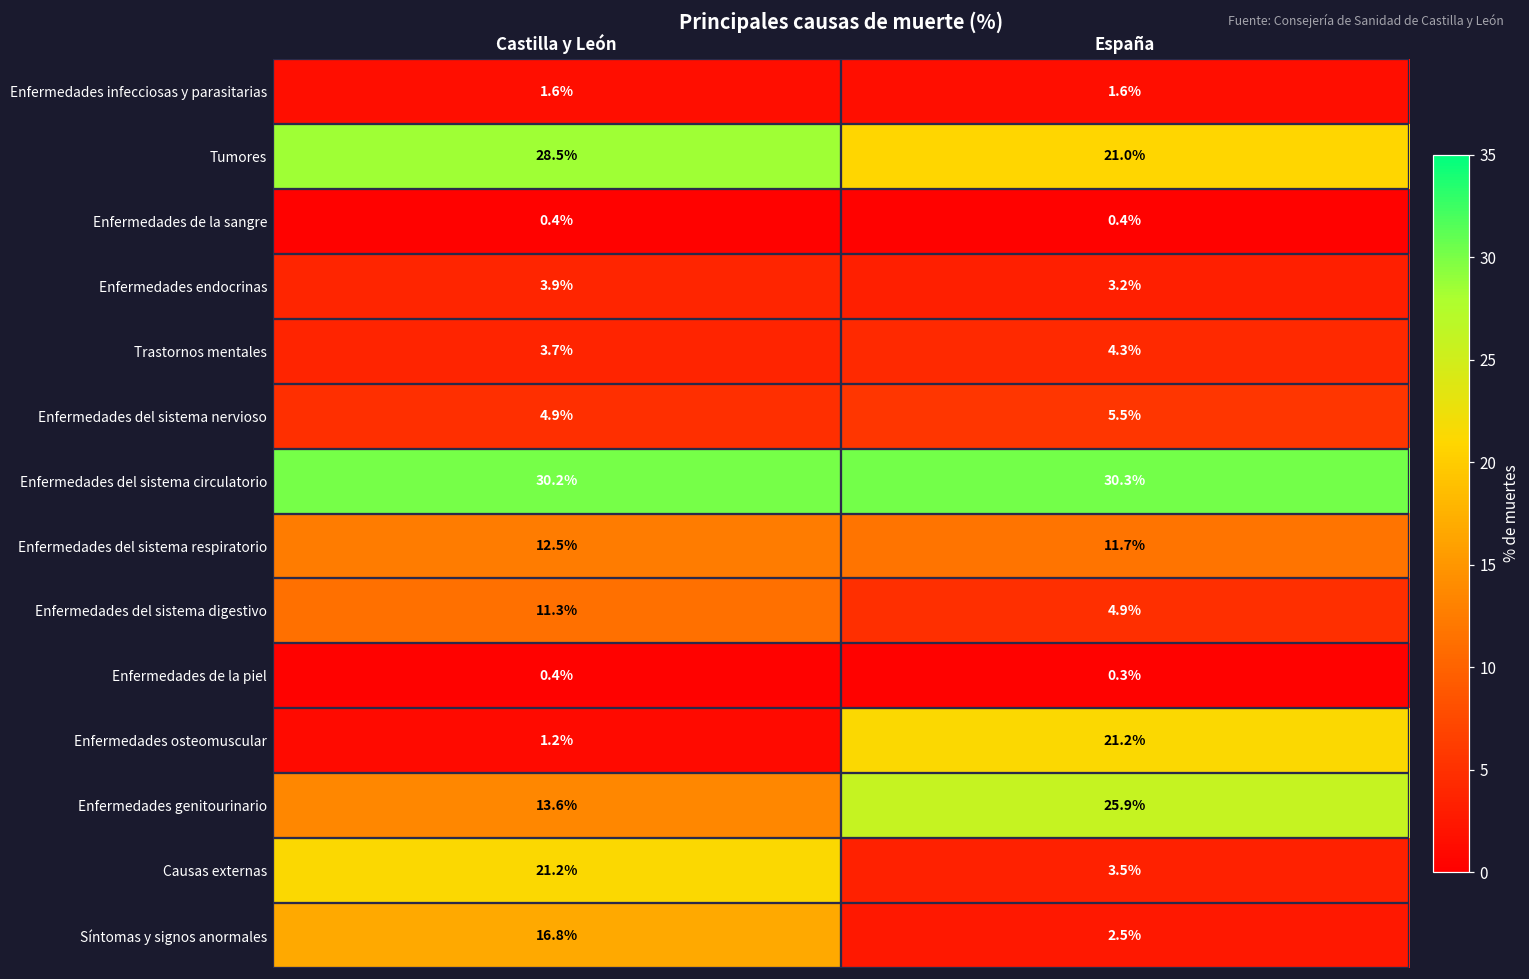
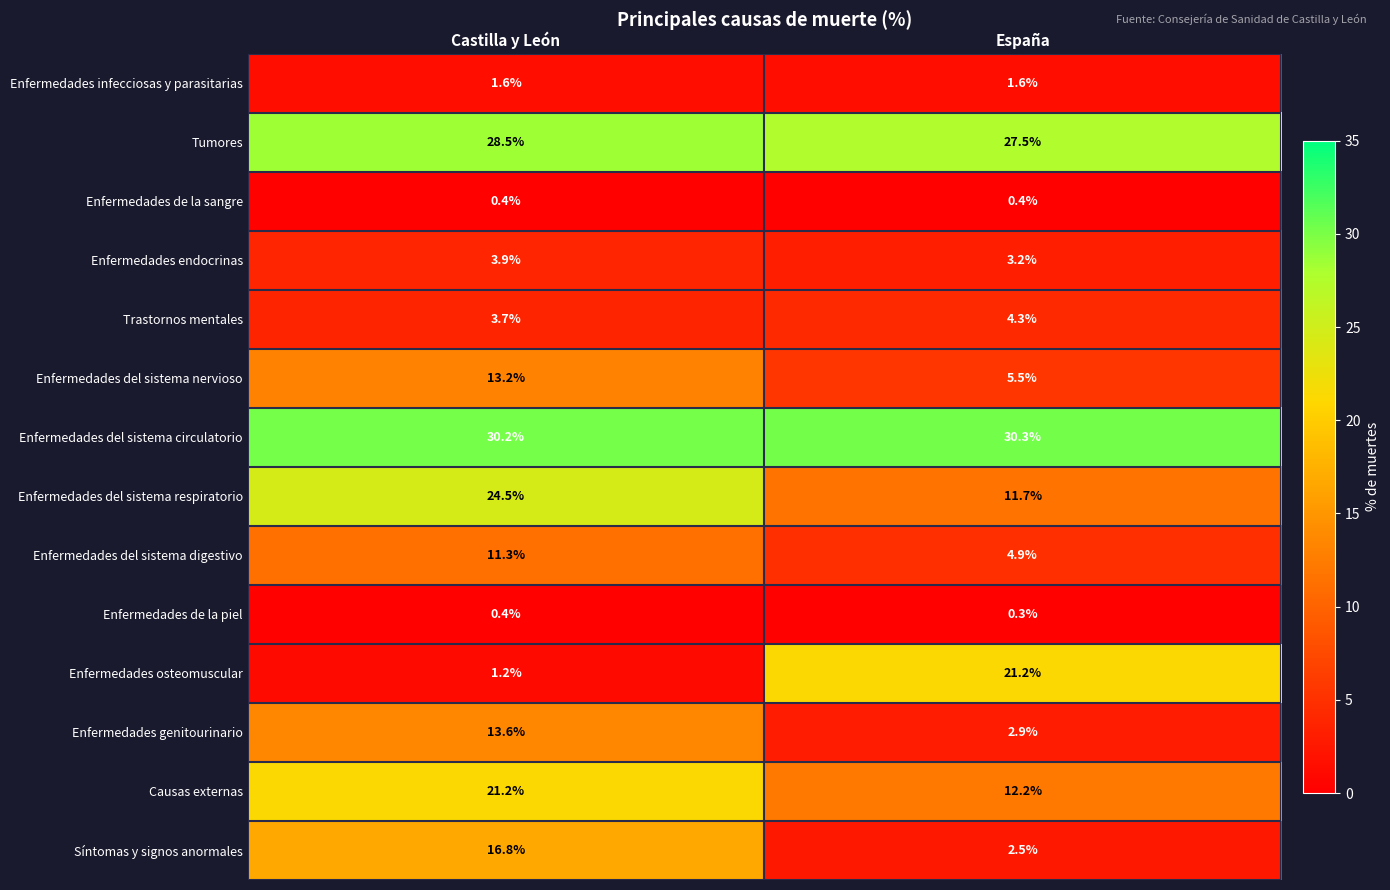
Tumores, España: 21.0% -> 27.5%
Enfermedades del sistema nervioso, Castilla y León: 4.9% -> 13.2%
Enfermedades del sistema respiratorio, Castilla y León: 12.5% -> 24.5%
Enfermedades genitourinario, España: 25.9% -> 2.9%
Causas externas, España: 3.5% -> 12.2%
